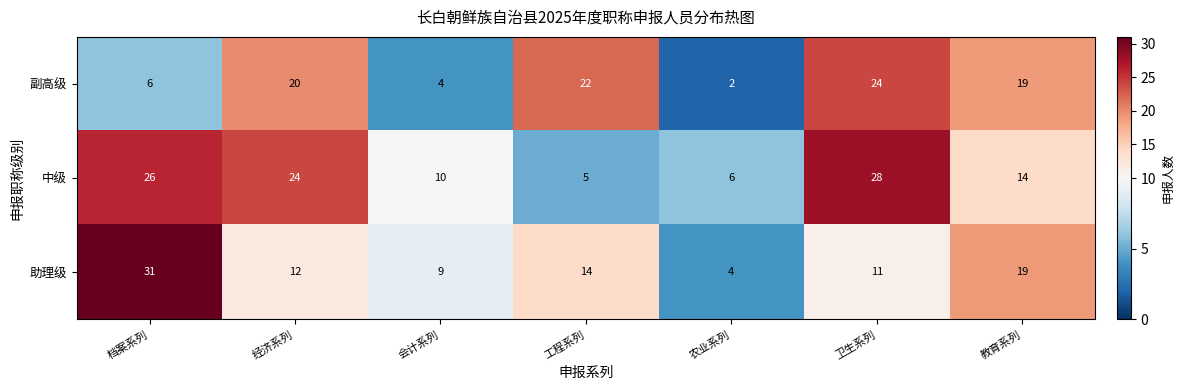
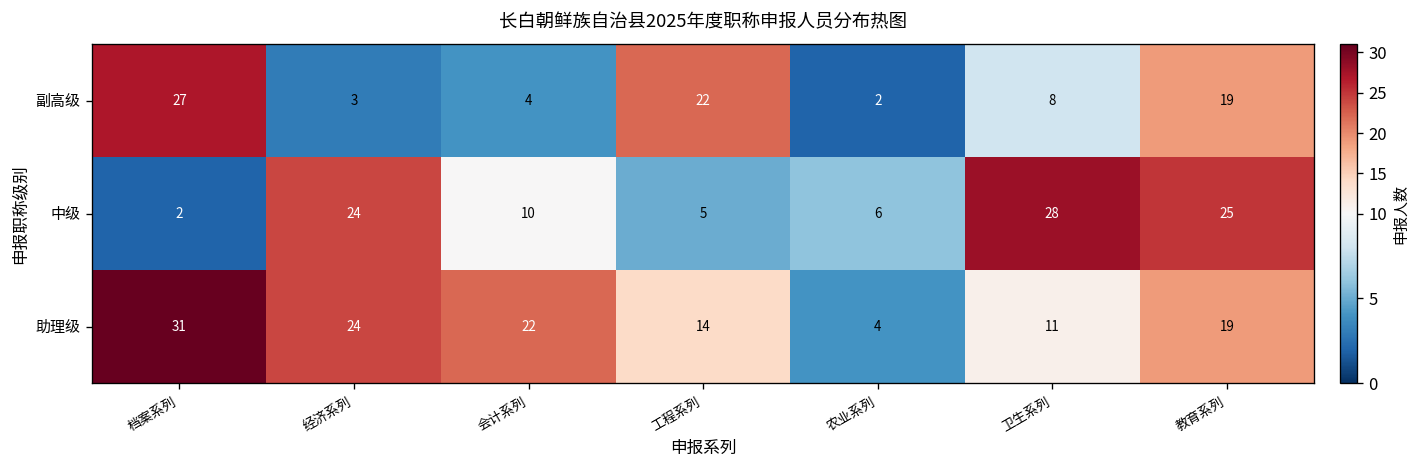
副高级, 档案系列: 6 -> 27
副高级, 经济系列: 20 -> 3
副高级, 卫生系列: 24 -> 8
中级, 档案系列: 26 -> 2
中级, 教育系列: 14 -> 25
助理级, 经济系列: 12 -> 24
助理级, 会计系列: 9 -> 22
